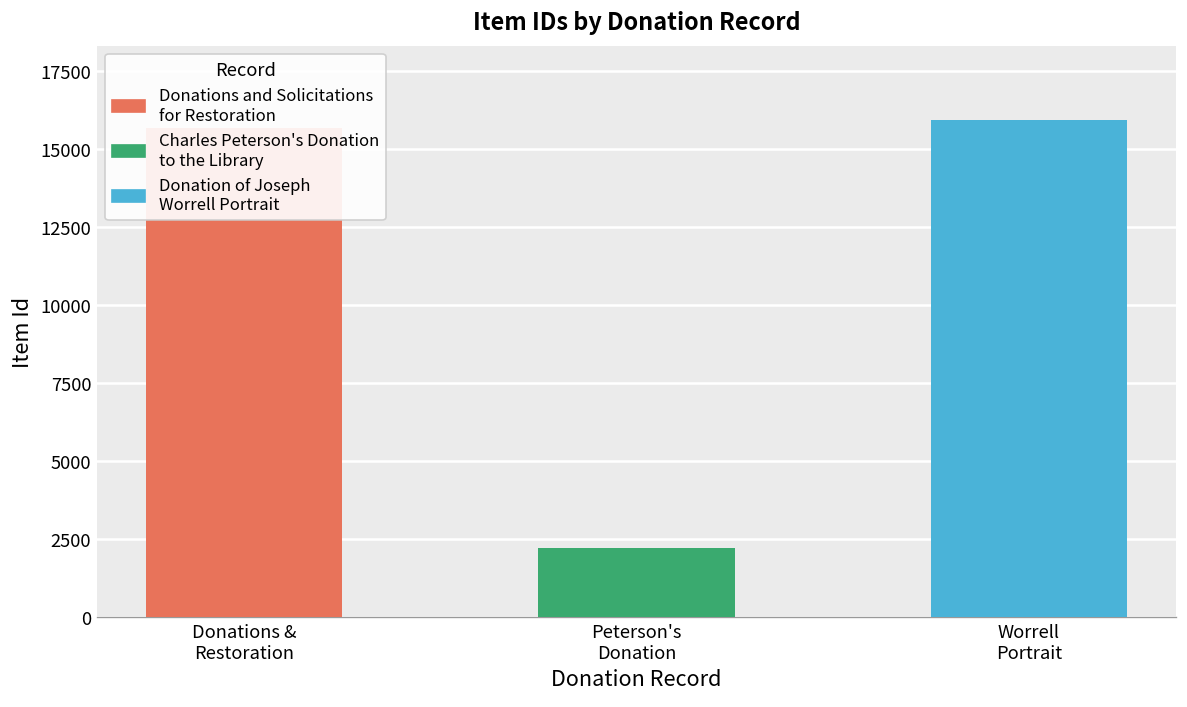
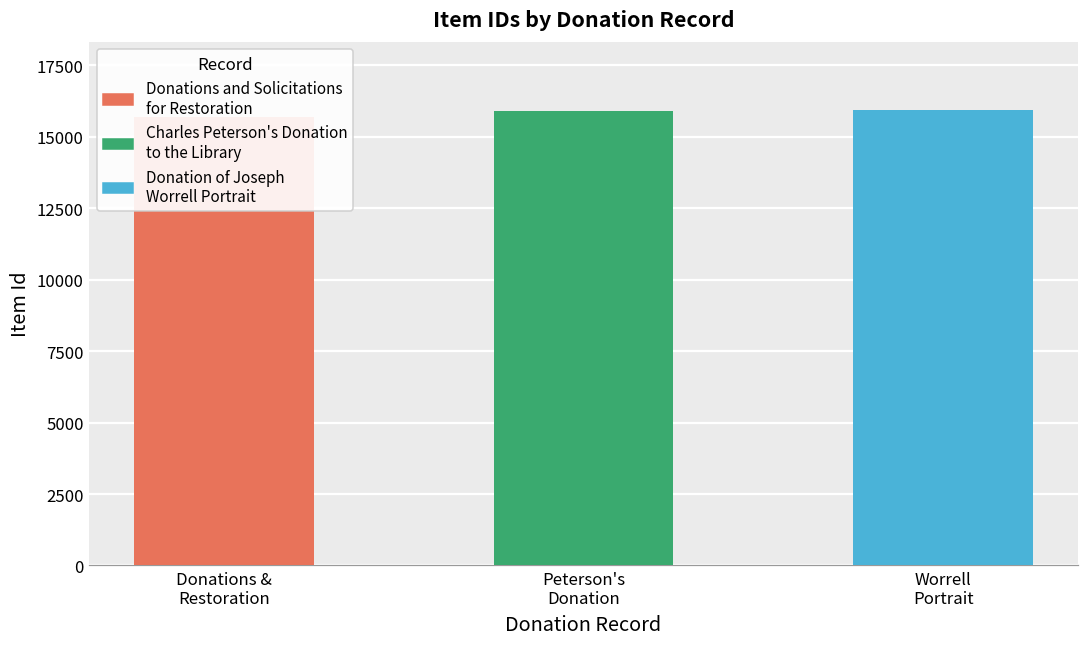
Peterson's Donation: 2200 -> 15900
